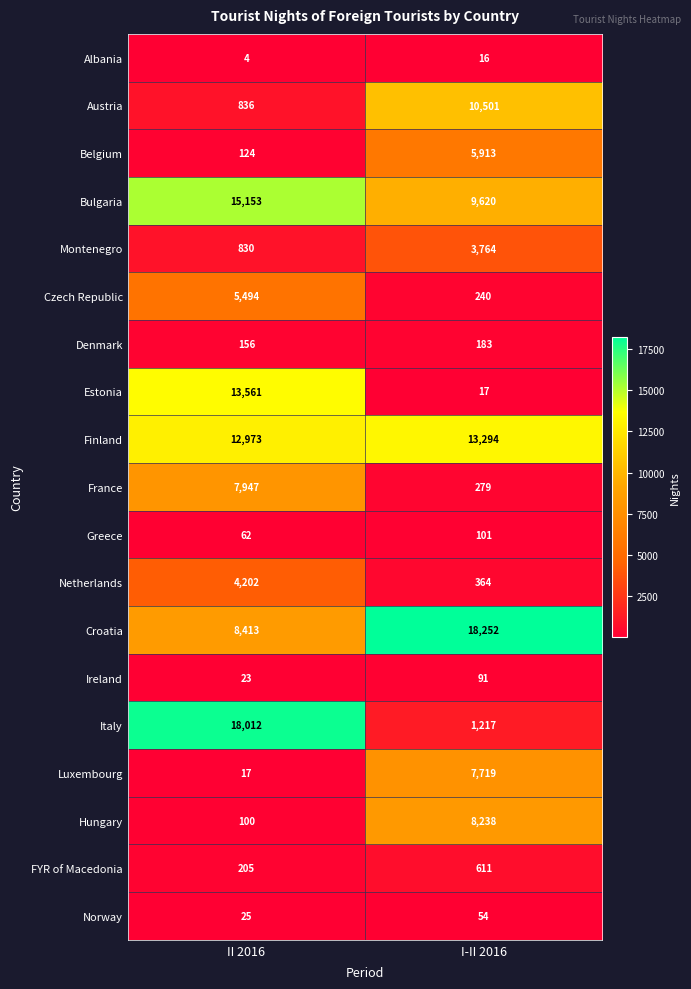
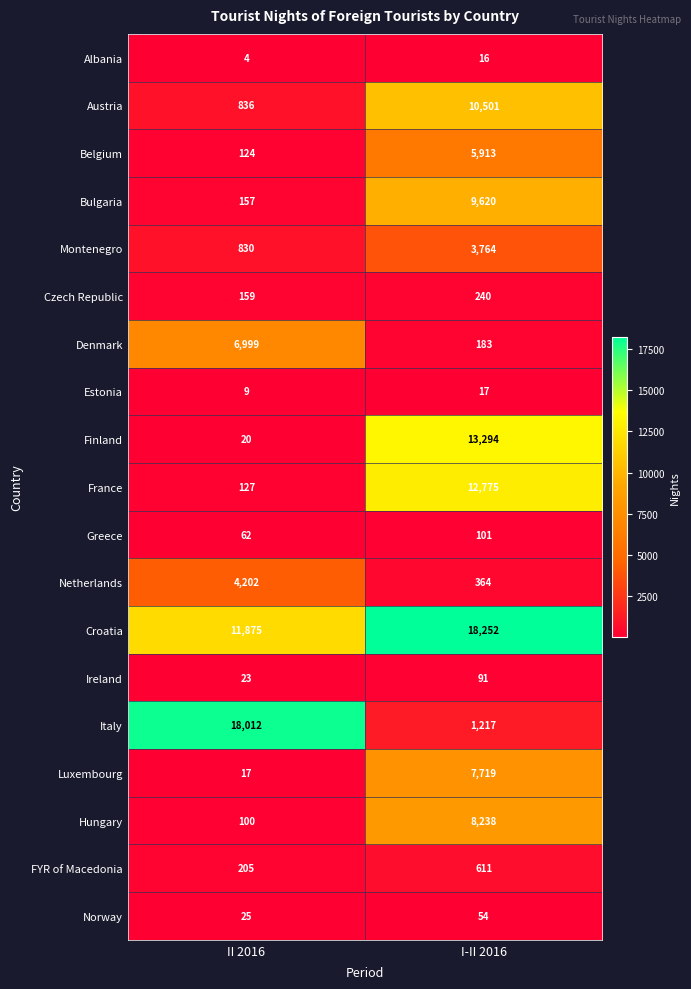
Bulgaria, II 2016: 15,153 -> 157
Czech Republic, II 2016: 5,494 -> 159
Denmark, II 2016: 156 -> 6,999
Estonia, II 2016: 13,561 -> 9
Finland, II 2016: 12,973 -> 20
France, II 2016: 7,947 -> 127
France, I-II 2016: 279 -> 12,775
Croatia, II 2016: 8,413 -> 11,875
